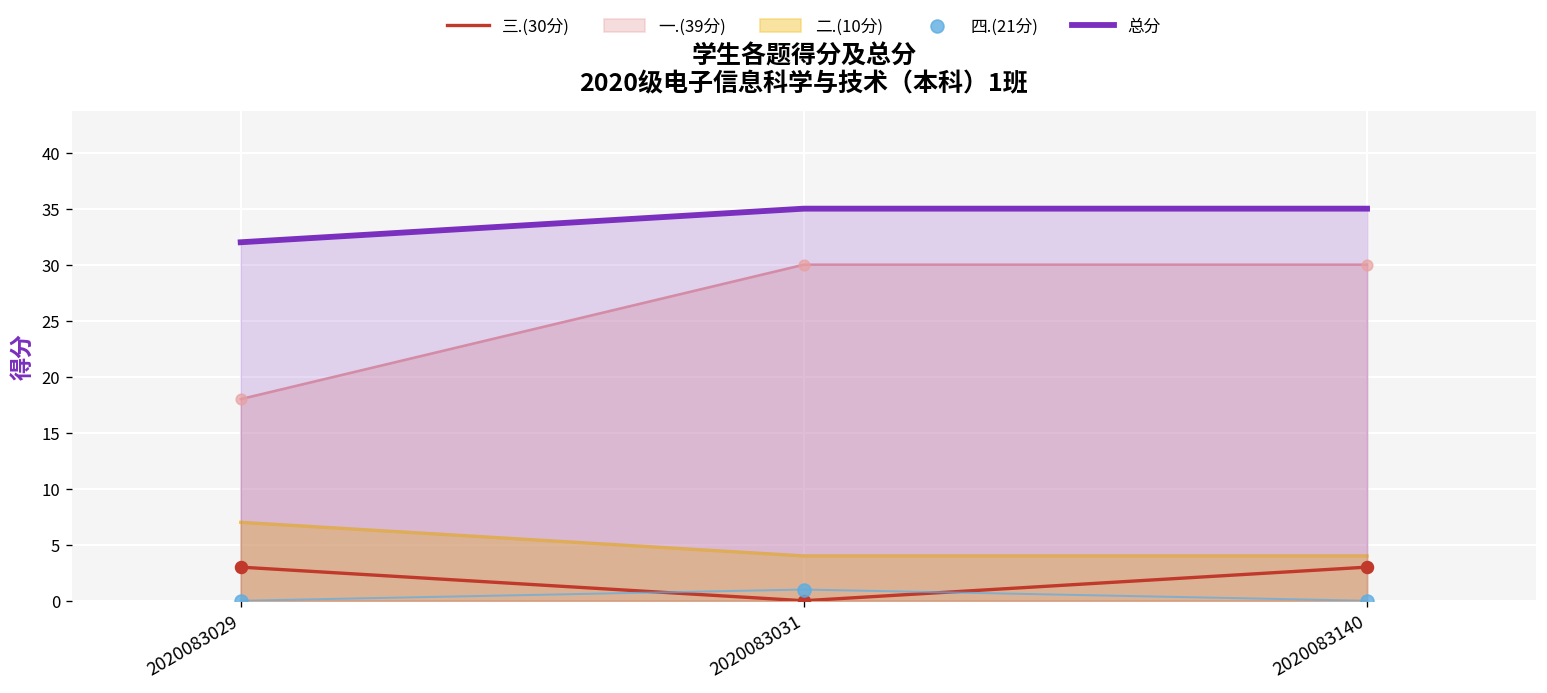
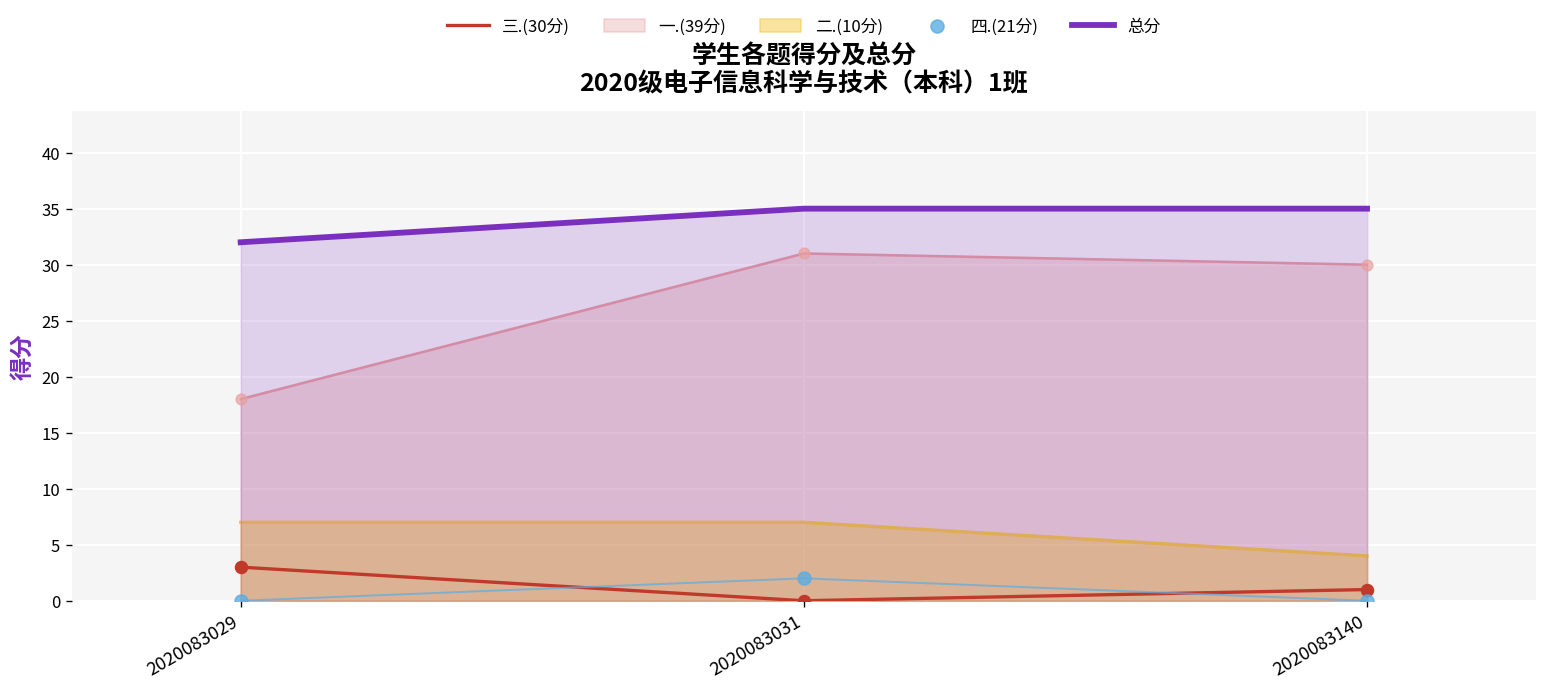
一.(39分), 2020083031: 30 -> 31
二.(10分), 2020083031: 4 -> 7
四.(21分), 2020083031: 1 -> 2
三.(30分), 2020083140: 3 -> 1
